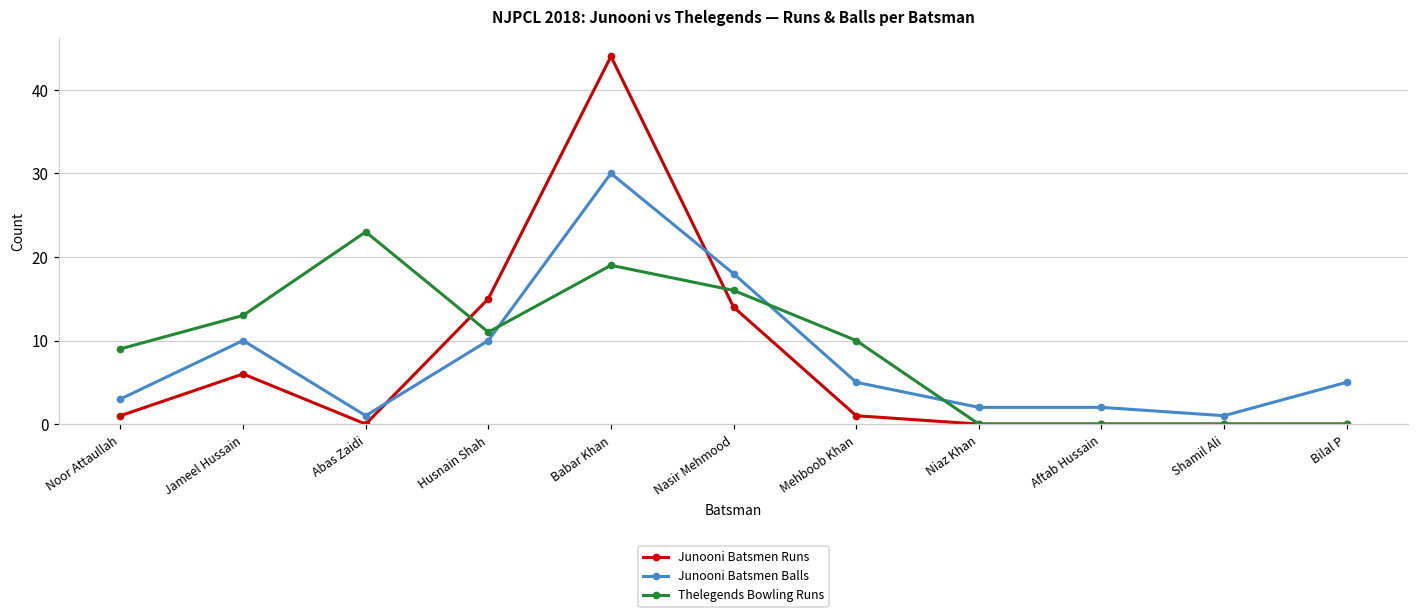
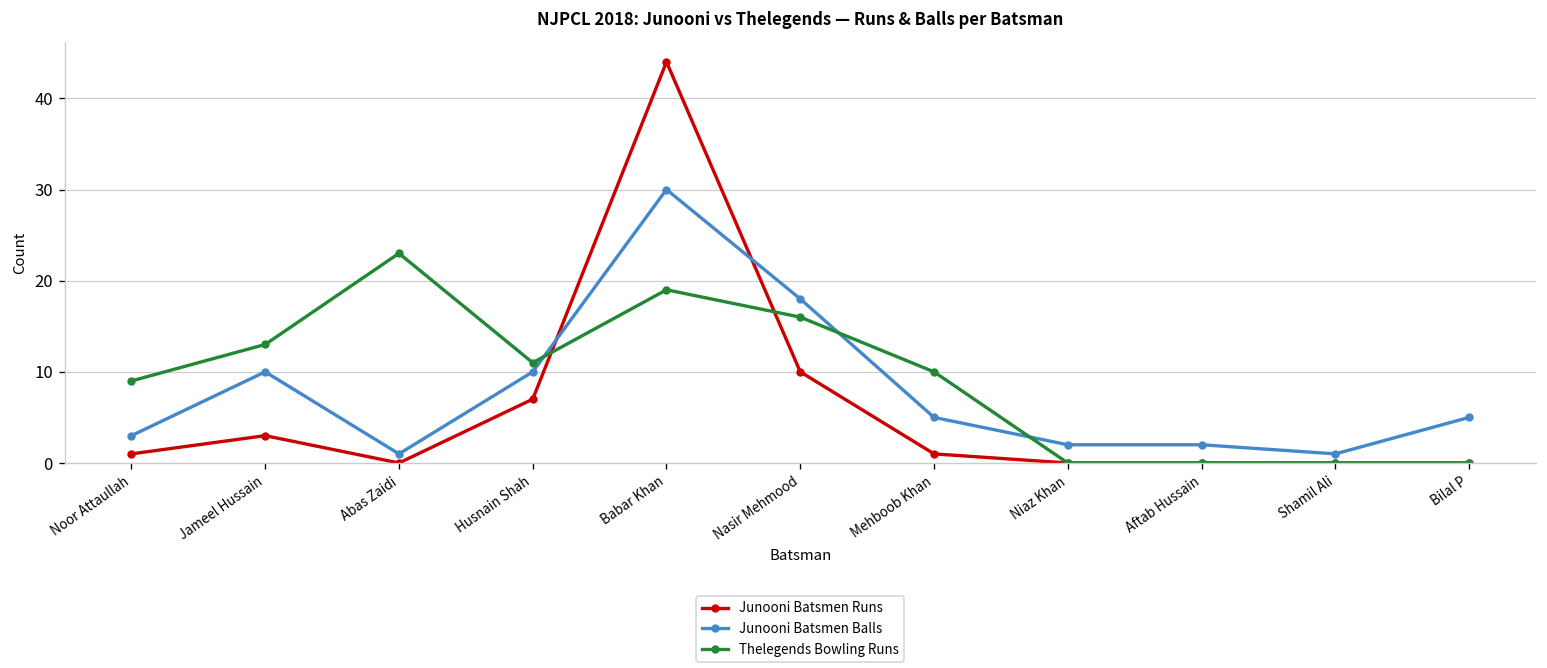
Junooni Batsmen Runs, Jameel Hussain: 6 -> 3
Junooni Batsmen Runs, Husnain Shah: 15 -> 7
Junooni Batsmen Runs, Nasir Mehmood: 14 -> 10
